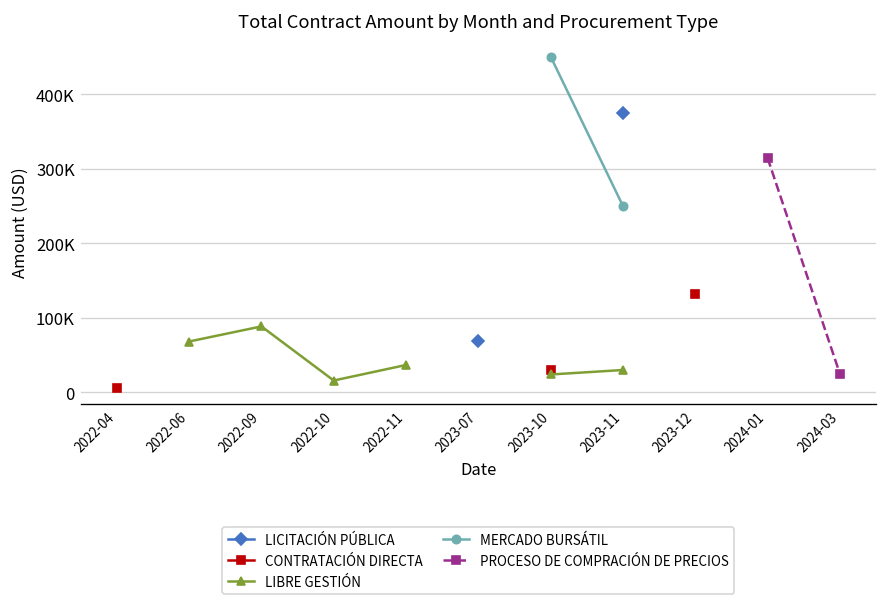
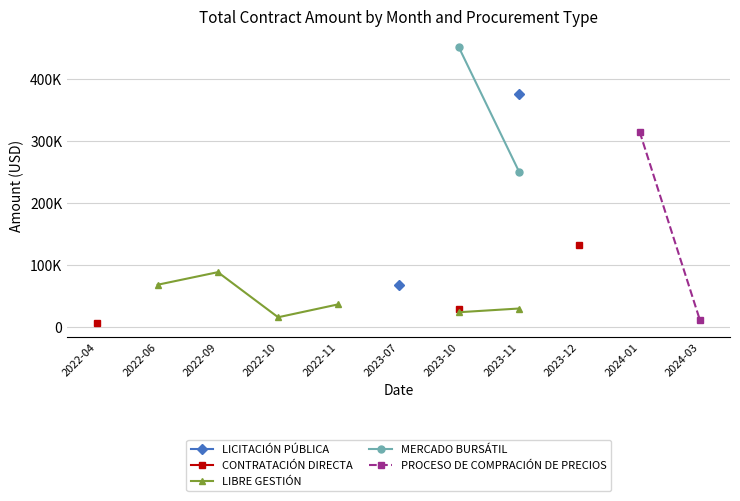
PROCESO DE COMPRACIÓN DE PRECIOS, 2024-03: 30000 -> 10000
